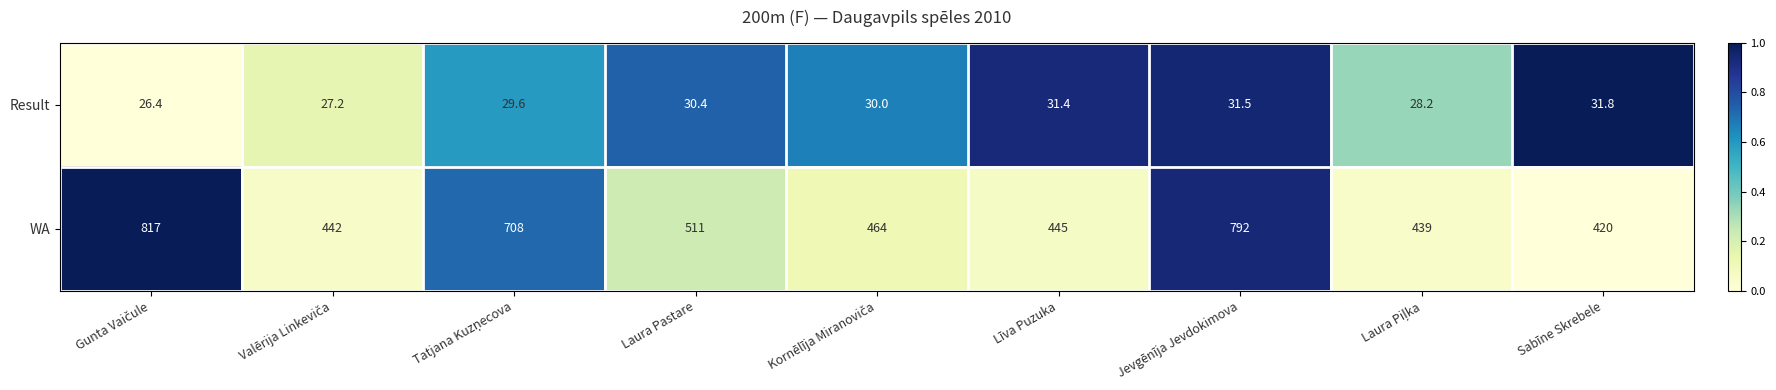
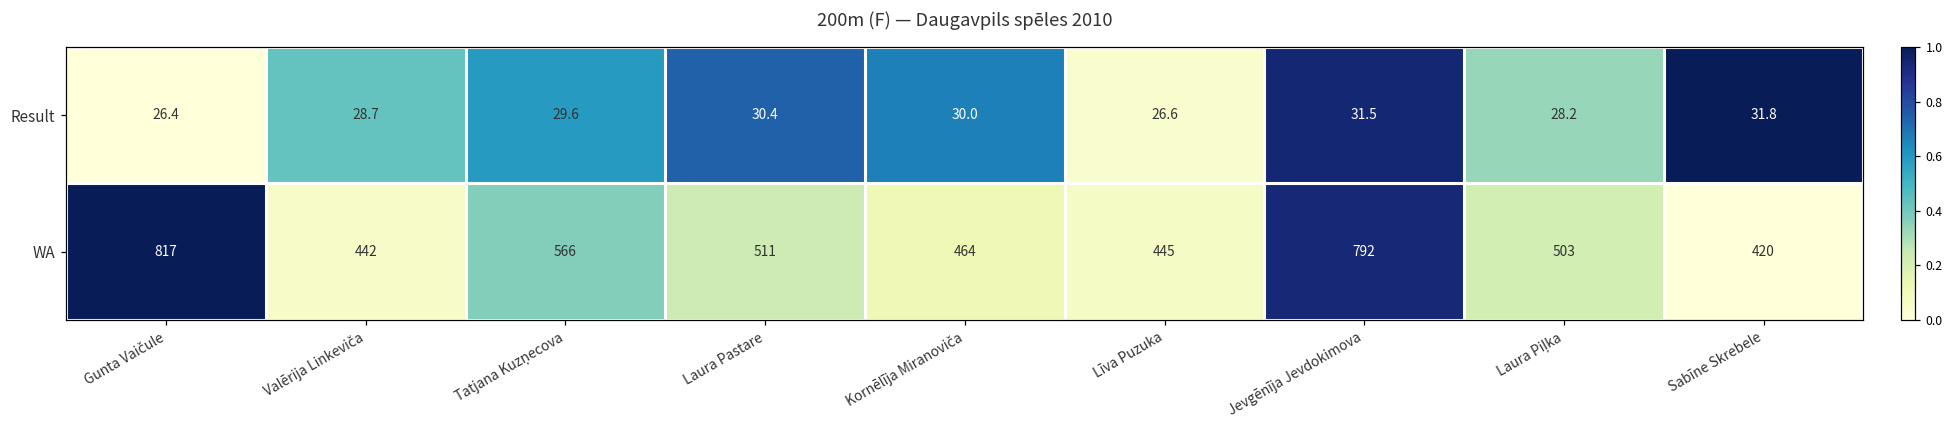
Result, Valērija Linkeviča: 27.2 -> 28.7
Result, Līva Puzuka: 31.4 -> 26.6
WA, Tatjana Kuzņecova: 708 -> 566
WA, Laura Piļka: 439 -> 503
